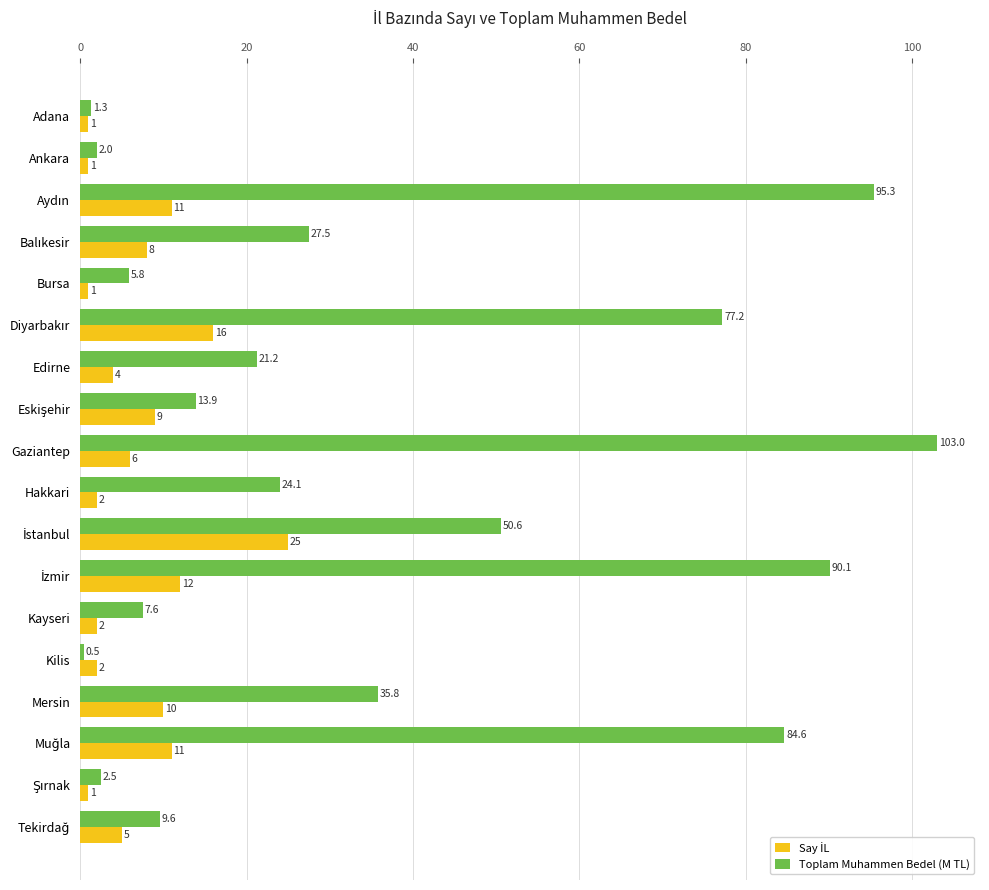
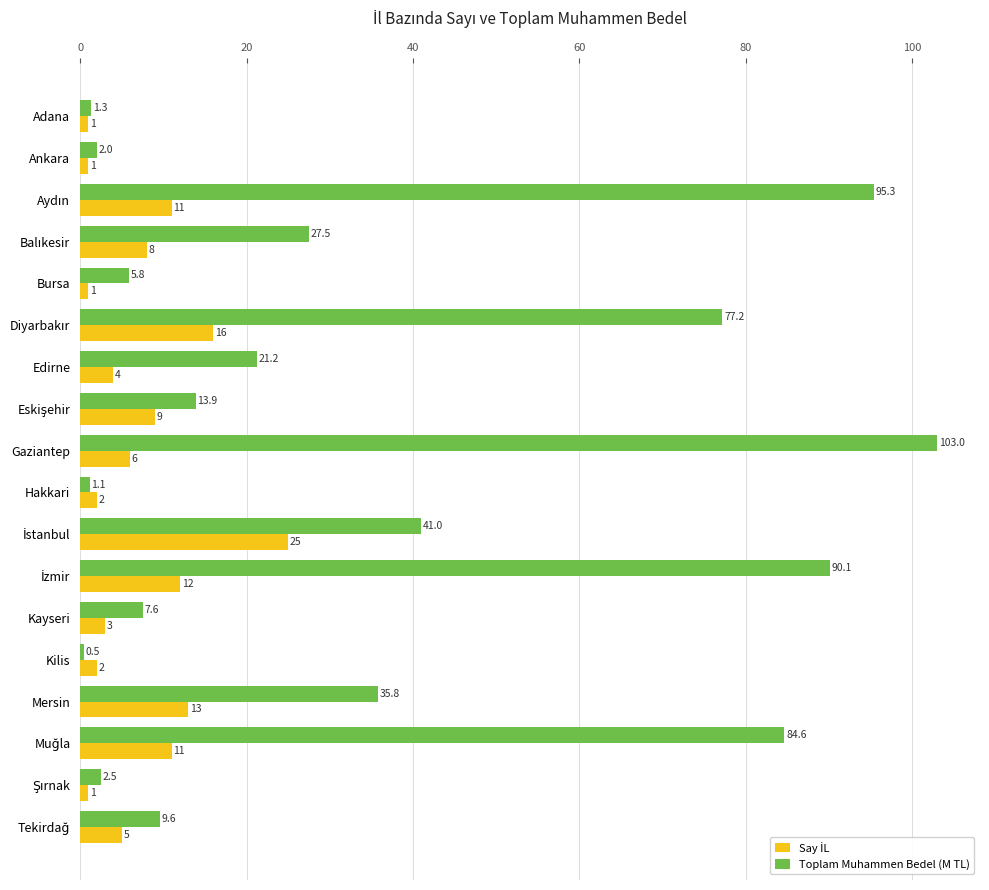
Toplam Muhammen Bedel (M TL), Hakkari: 24.1 -> 1.1
Toplam Muhammen Bedel (M TL), İstanbul: 50.6 -> 41.0
Say İL, Kayseri: 2 -> 3
Say İL, Mersin: 10 -> 13
